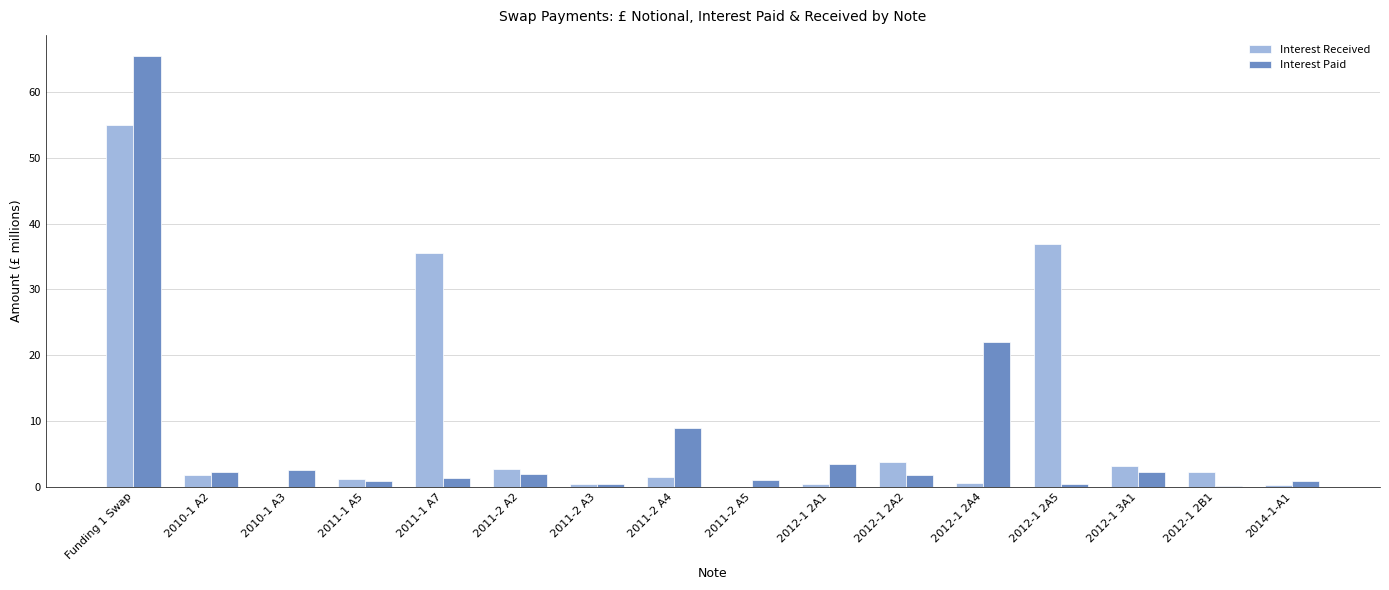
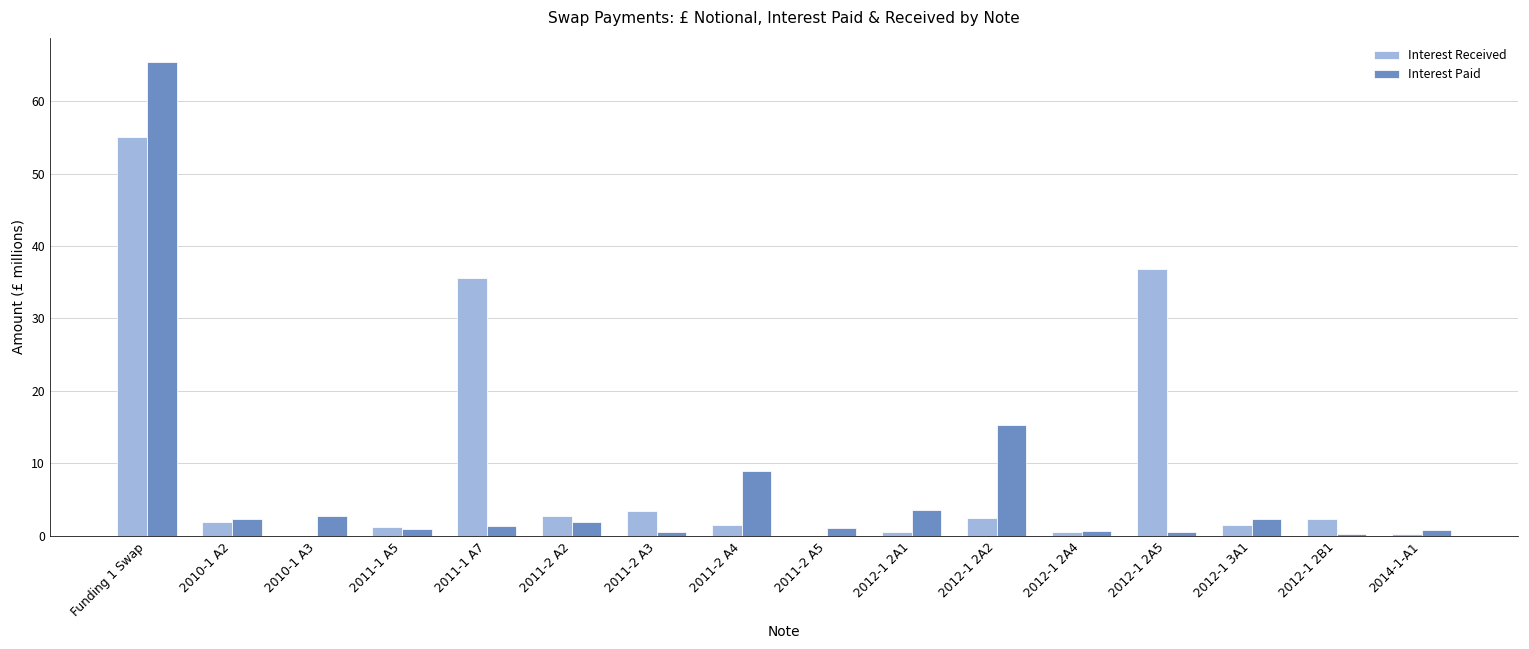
Interest Received, 2011-2 A3: 0 -> 3
Interest Received, 2012-1 2A2: 4 -> 2
Interest Paid, 2012-1 2A2: 2 -> 15
Interest Paid, 2012-1 2A4: 22 -> 1
Interest Received, 2012-1 3A1: 3 -> 1
